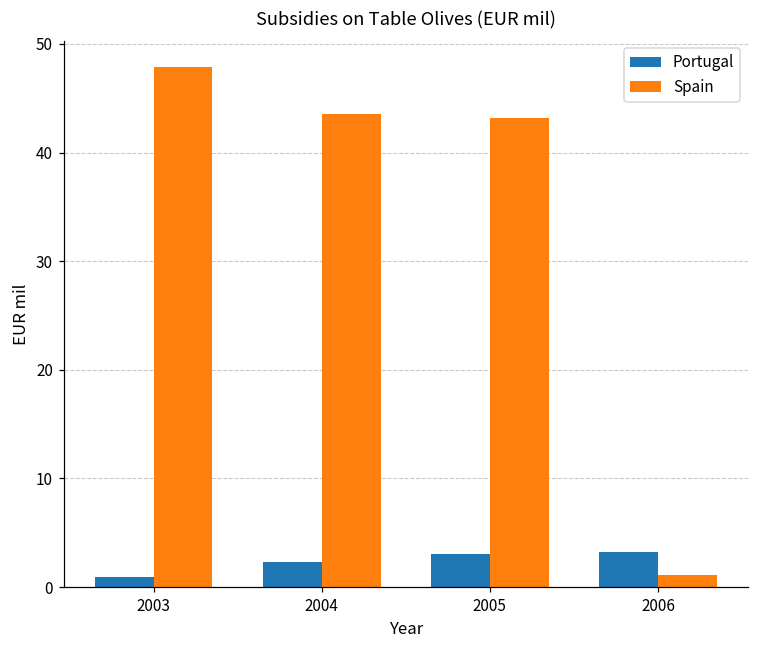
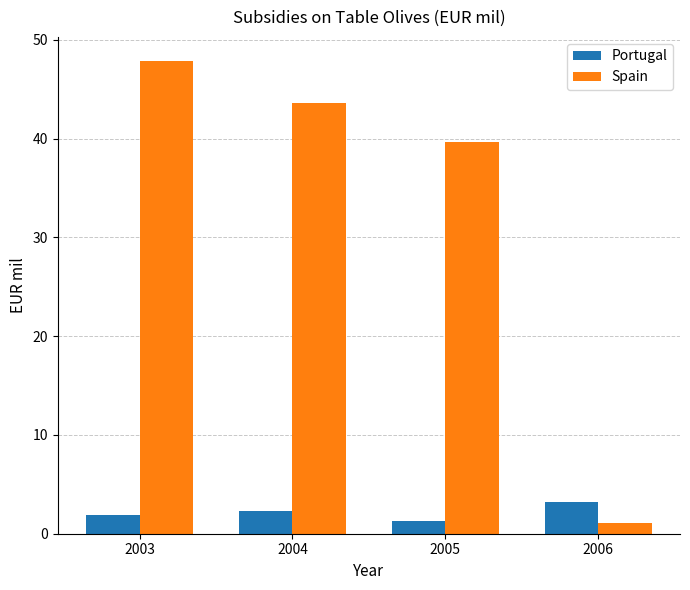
Portugal, 2003: 1 -> 2
Portugal, 2005: 3 -> 1
Spain, 2005: 43 -> 40
